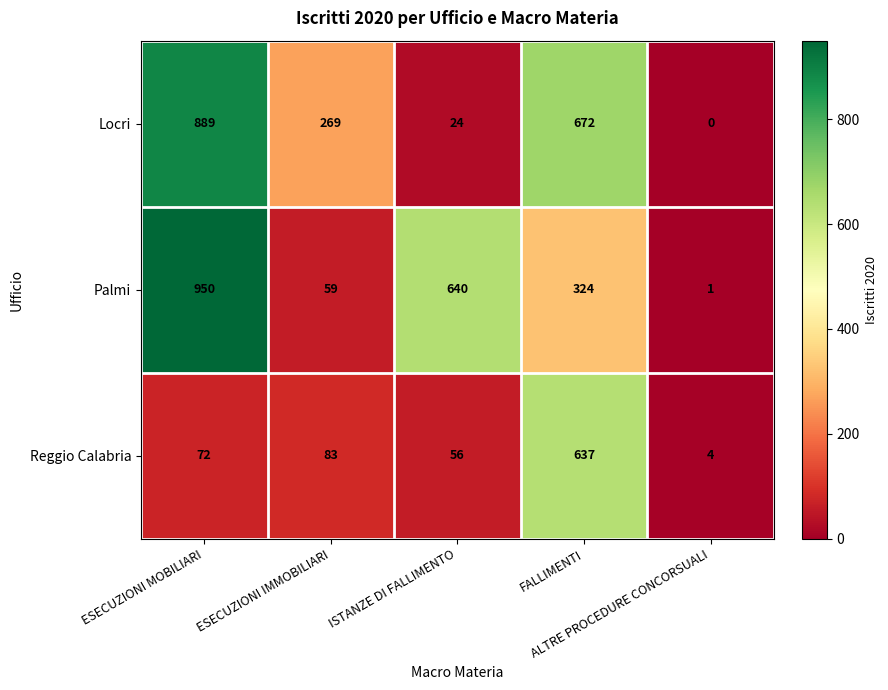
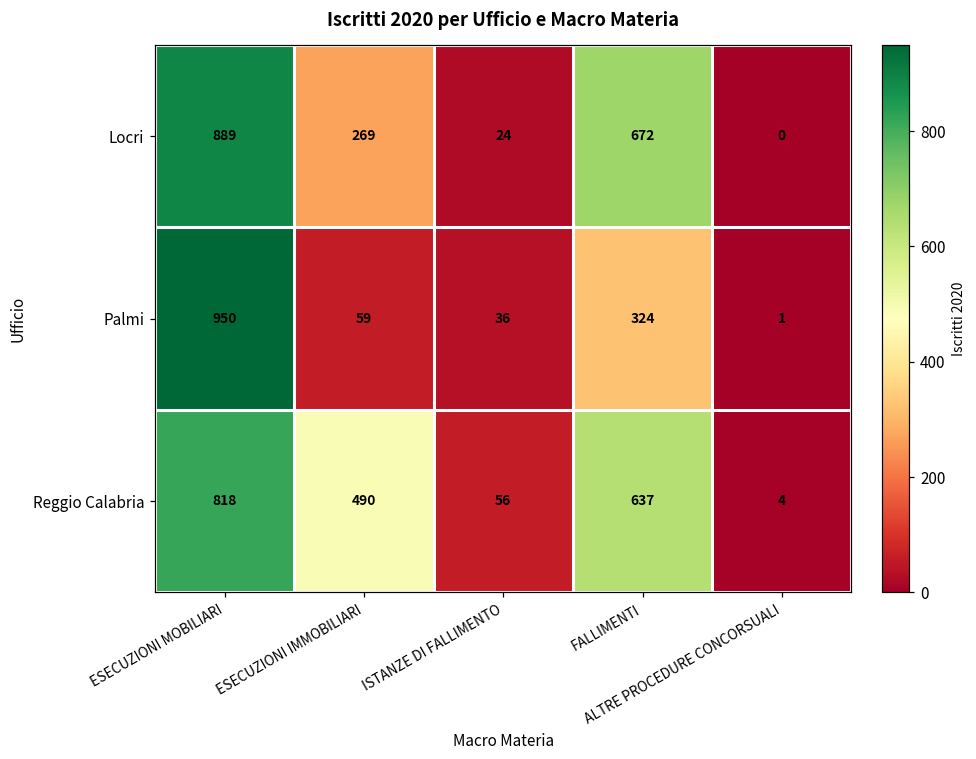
Palmi, ISTANZE DI FALLIMENTO: 640 -> 36
Reggio Calabria, ESECUZIONI MOBILIARI: 72 -> 818
Reggio Calabria, ESECUZIONI IMMOBILIARI: 83 -> 490
